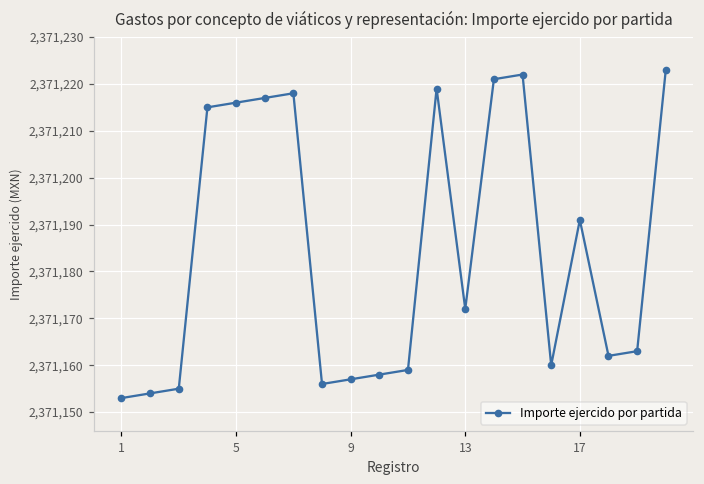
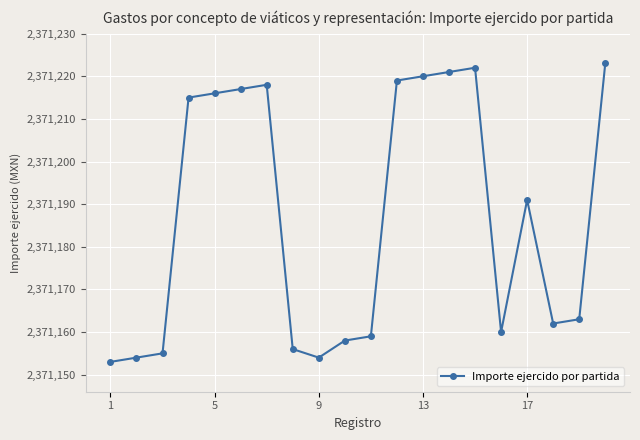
9: 2,371,157 -> 2,371,154
13: 2,371,172 -> 2,371,220
